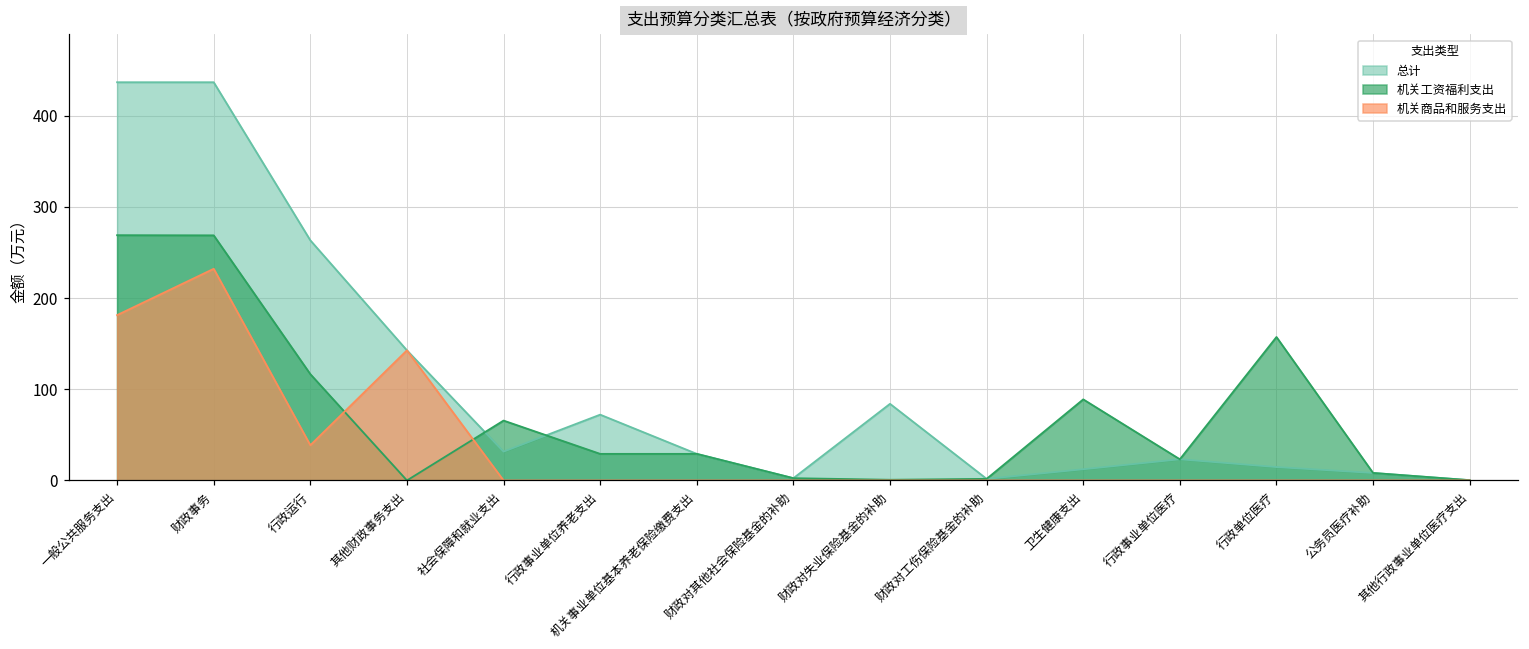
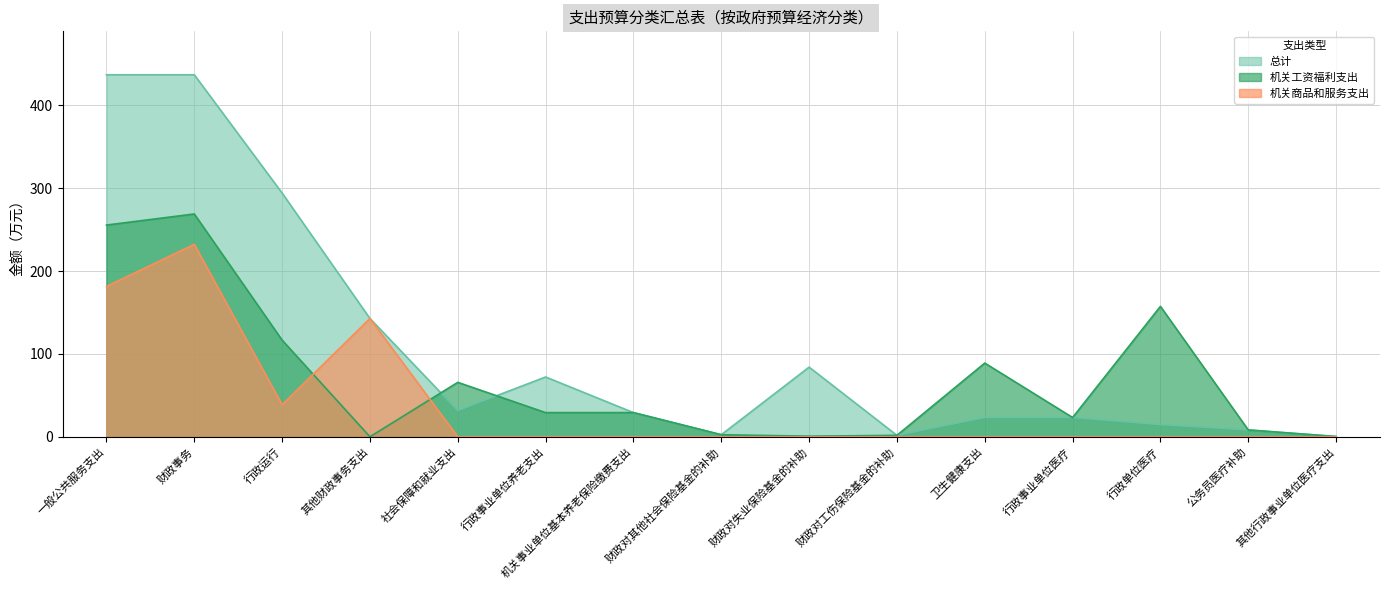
机关工资福利支出, 一般公共服务支出: 270 -> 260
总计, 行政运行: 260 -> 290
总计, 卫生健康支出: 10 -> 20
